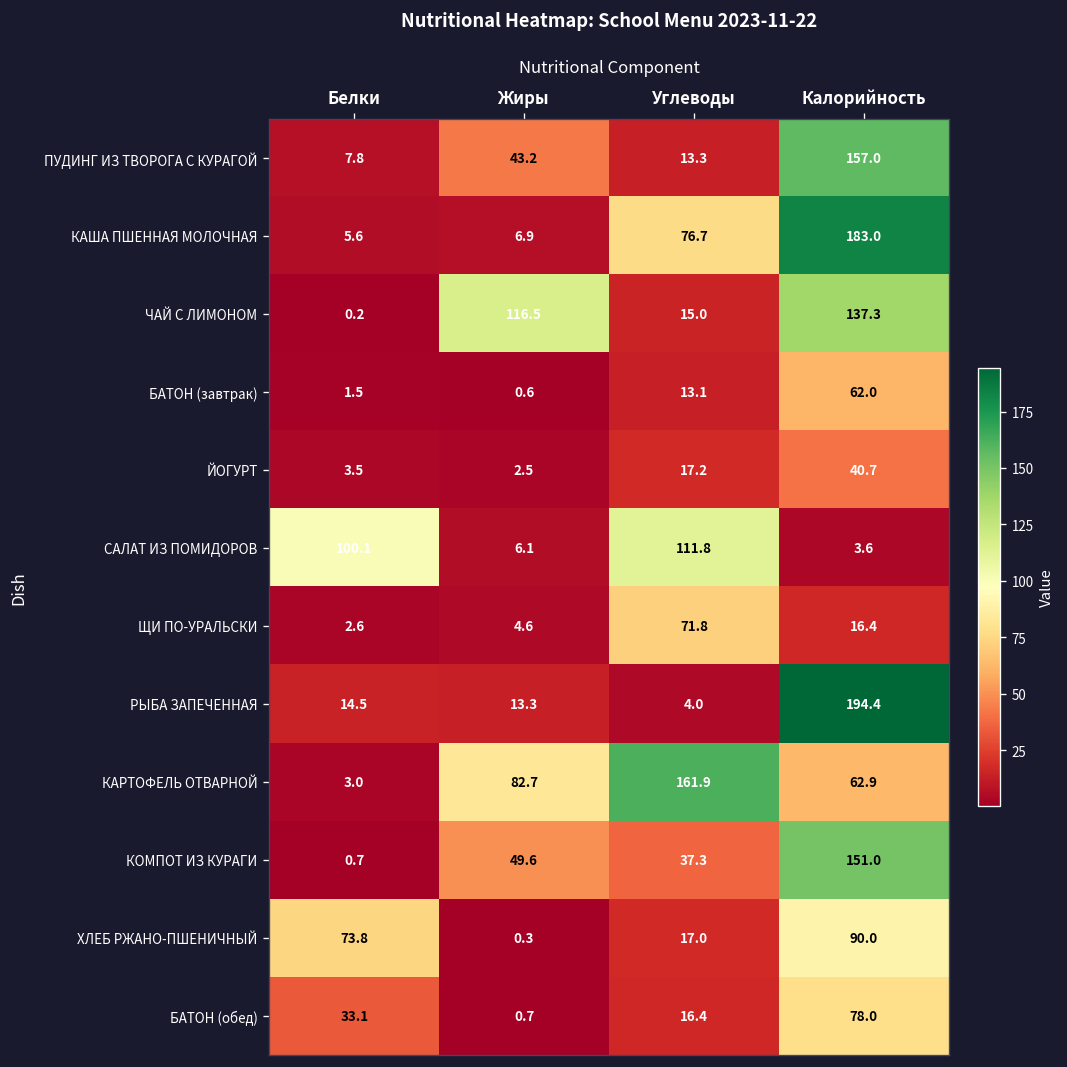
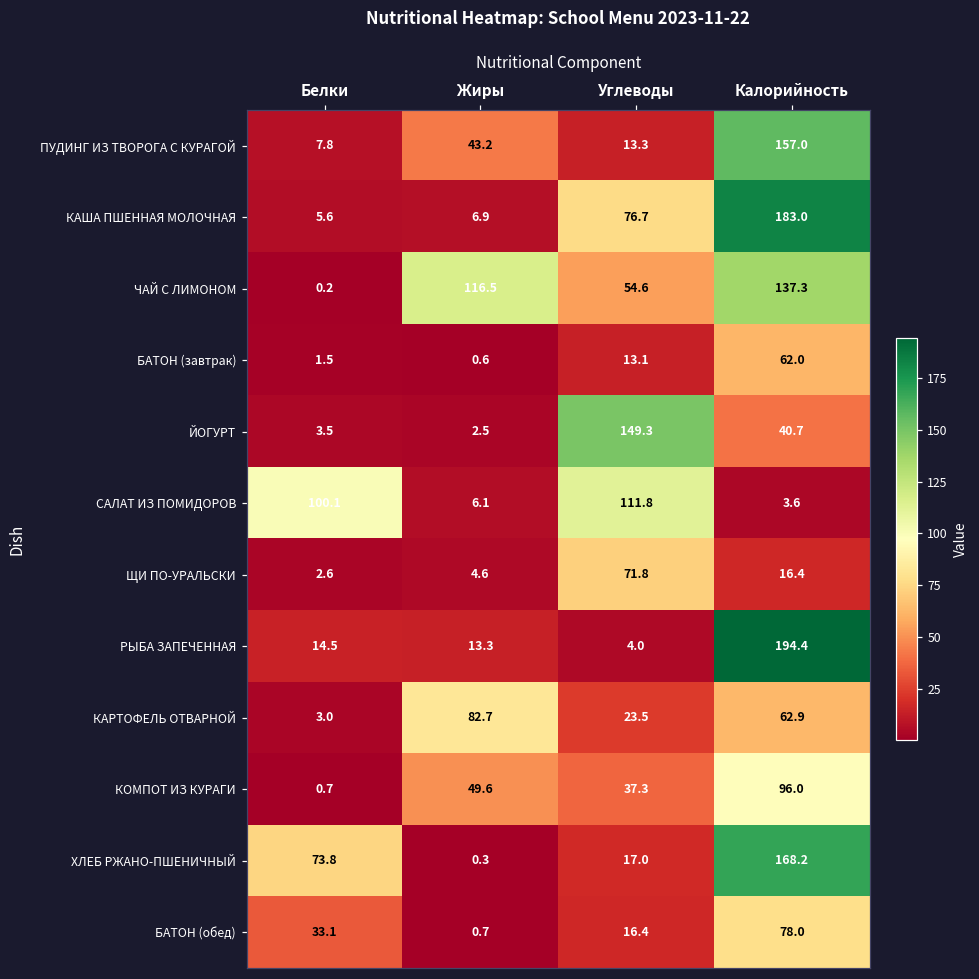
ЧАЙ С ЛИМОНОМ, Углеводы: 15.0 -> 54.6
ЙОГУРТ, Углеводы: 17.2 -> 149.3
КАРТОФЕЛЬ ОТВАРНОЙ, Углеводы: 161.9 -> 23.5
КОМПОТ ИЗ КУРАГИ, Калорийность: 151.0 -> 96.0
ХЛЕБ РЖАНО-ПШЕНИЧНЫЙ, Калорийность: 90.0 -> 168.2
